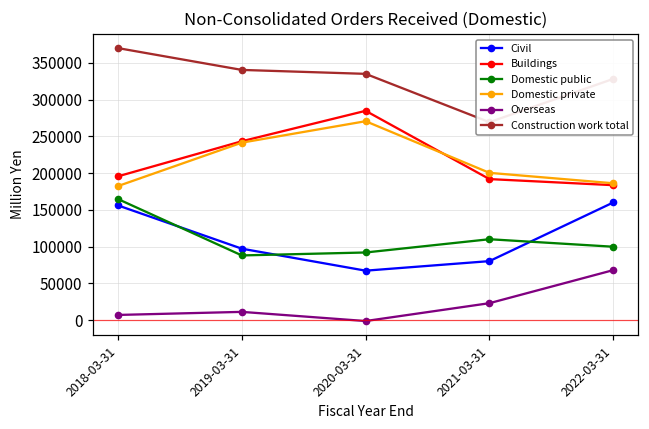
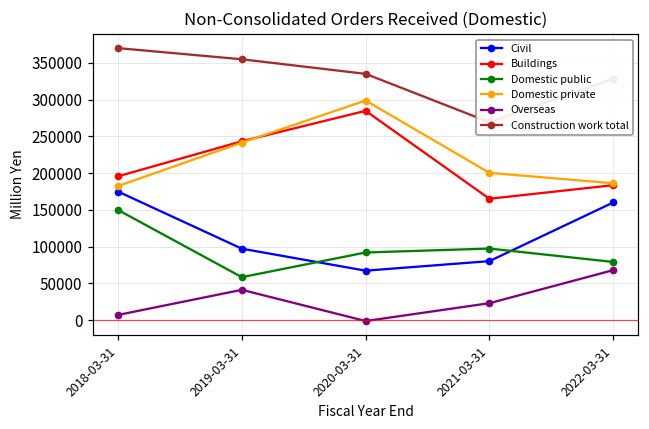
Civil, 2018-03-31: 160000 -> 170000
Domestic public, 2018-03-31: 160000 -> 150000
Domestic public, 2019-03-31: 90000 -> 60000
Overseas, 2019-03-31: 10000 -> 40000
Construction work total, 2019-03-31: 340000 -> 350000
Domestic private, 2020-03-31: 270000 -> 300000
Buildings, 2021-03-31: 190000 -> 160000
Domestic public, 2021-03-31: 110000 -> 100000
Domestic public, 2022-03-31: 100000 -> 80000
